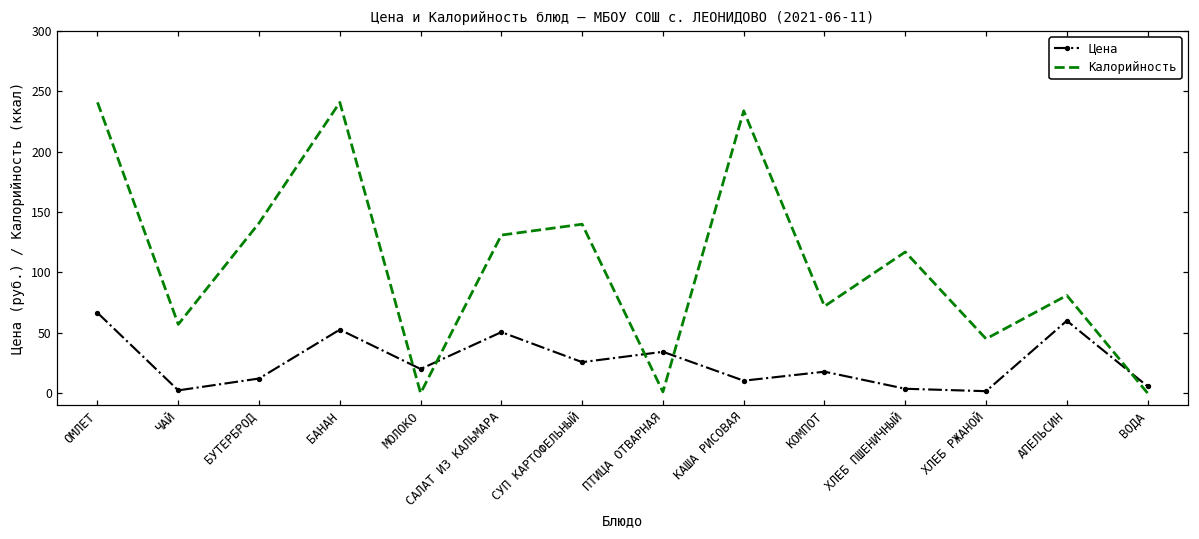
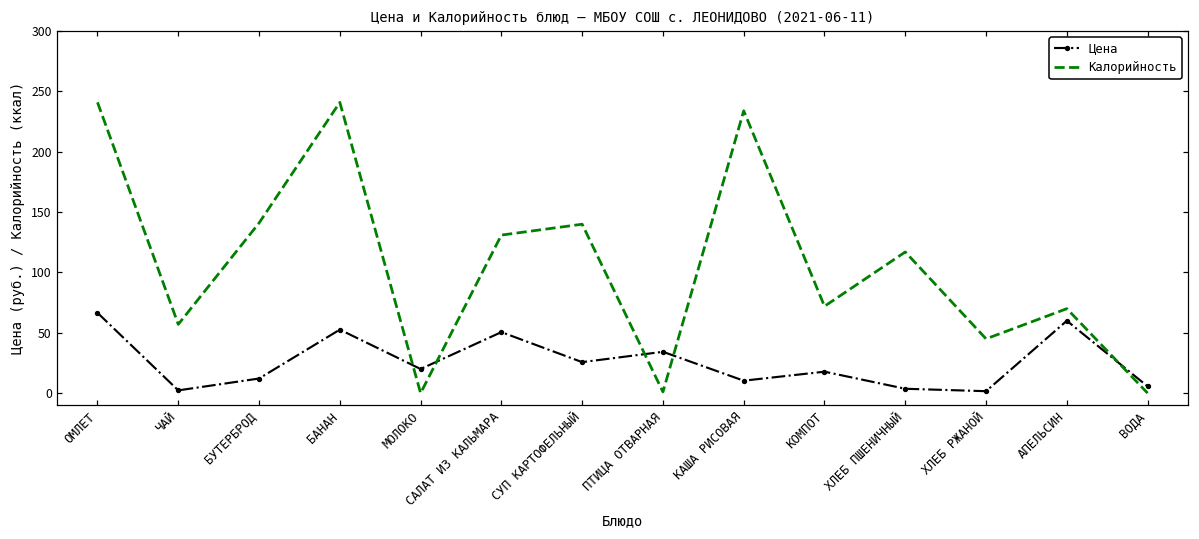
Калорийность, АПЕЛЬСИН: 81 -> 70
